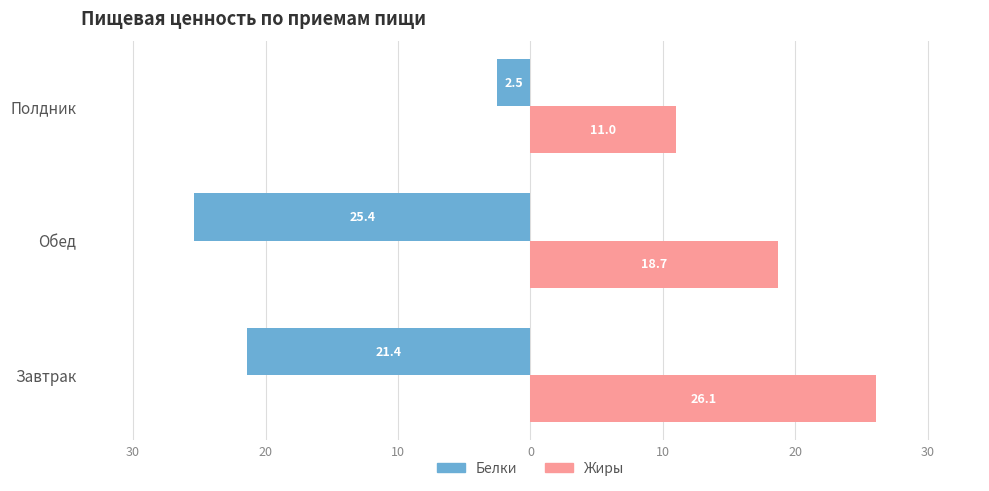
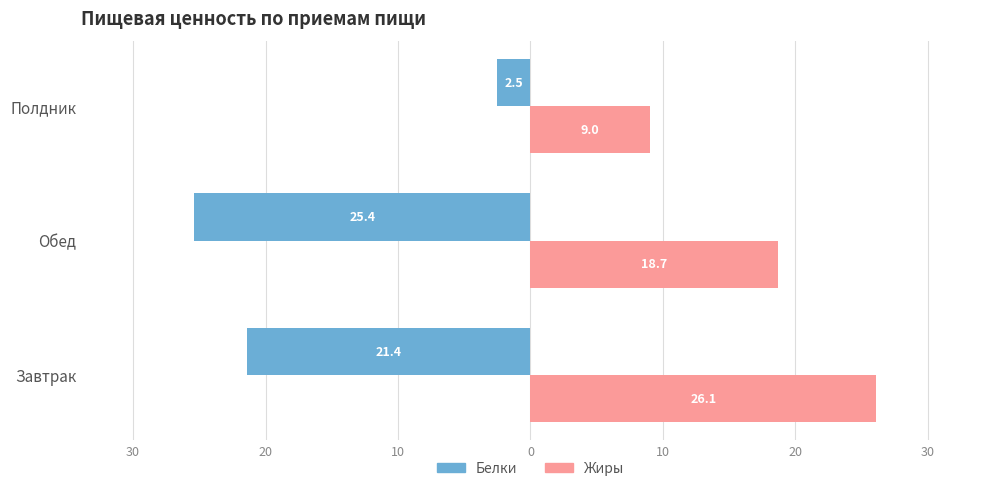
Жиры, Полдник: 11.0 -> 9.0
